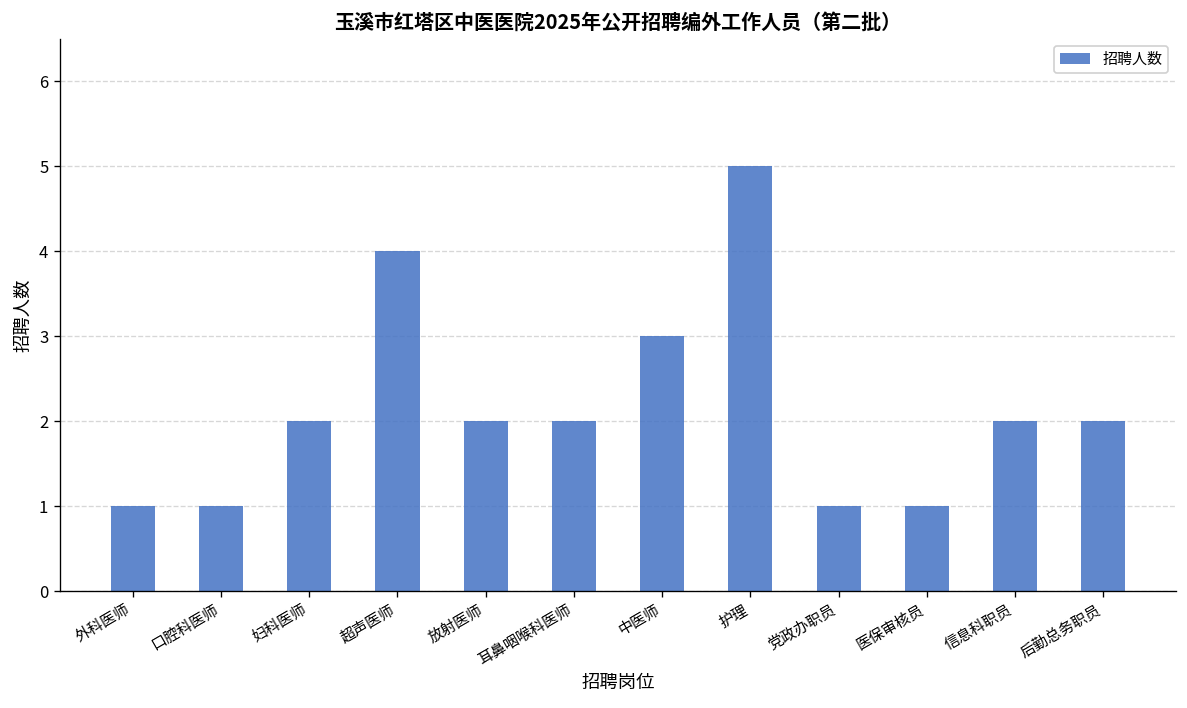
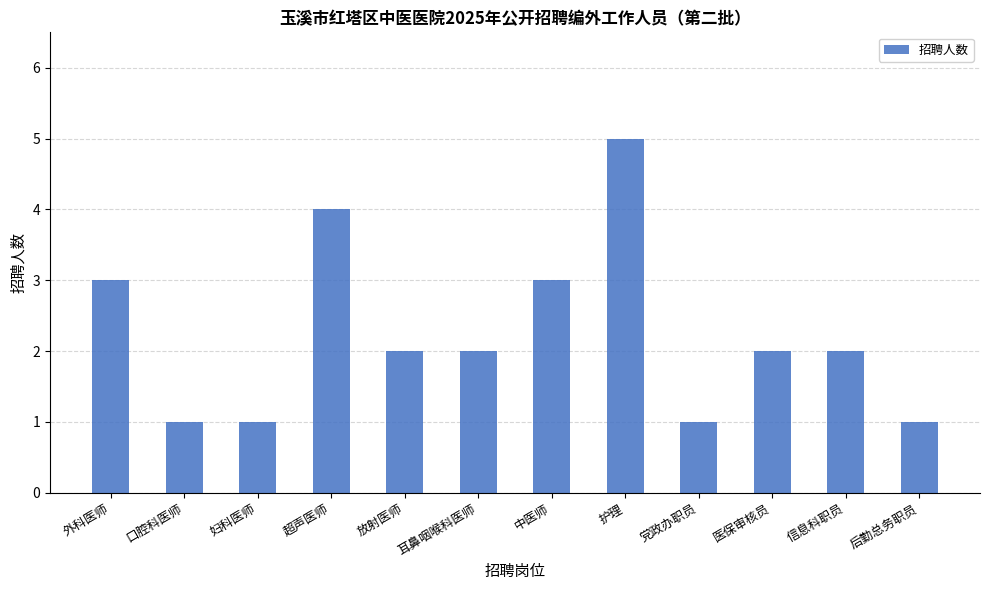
外科医师: 1 -> 3
妇科医师: 2 -> 1
医保审核员: 1 -> 2
后勤总务职员: 2 -> 1
